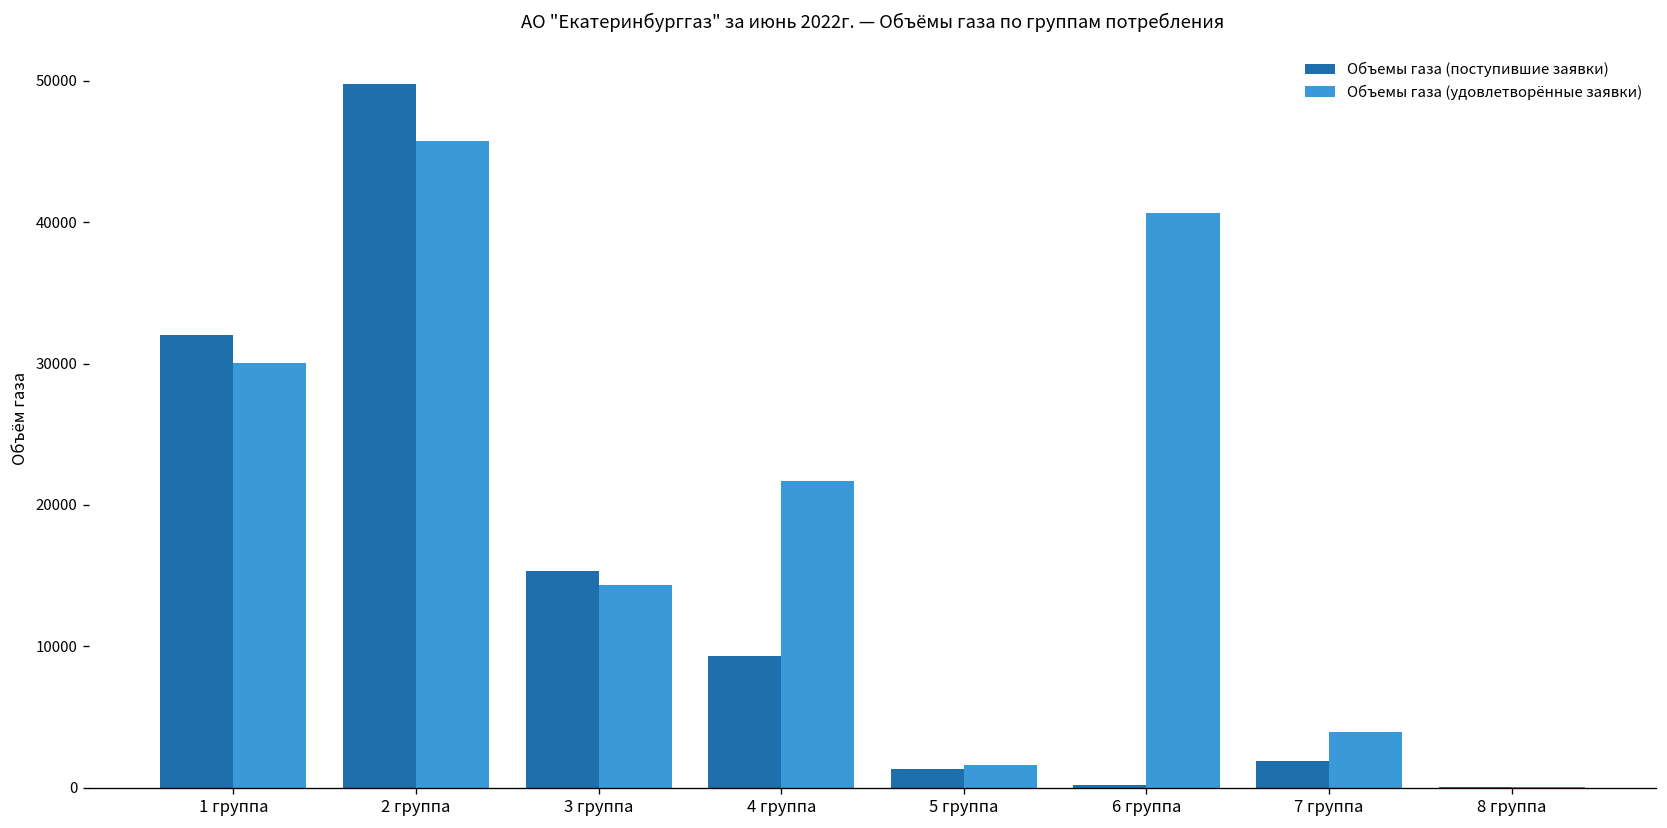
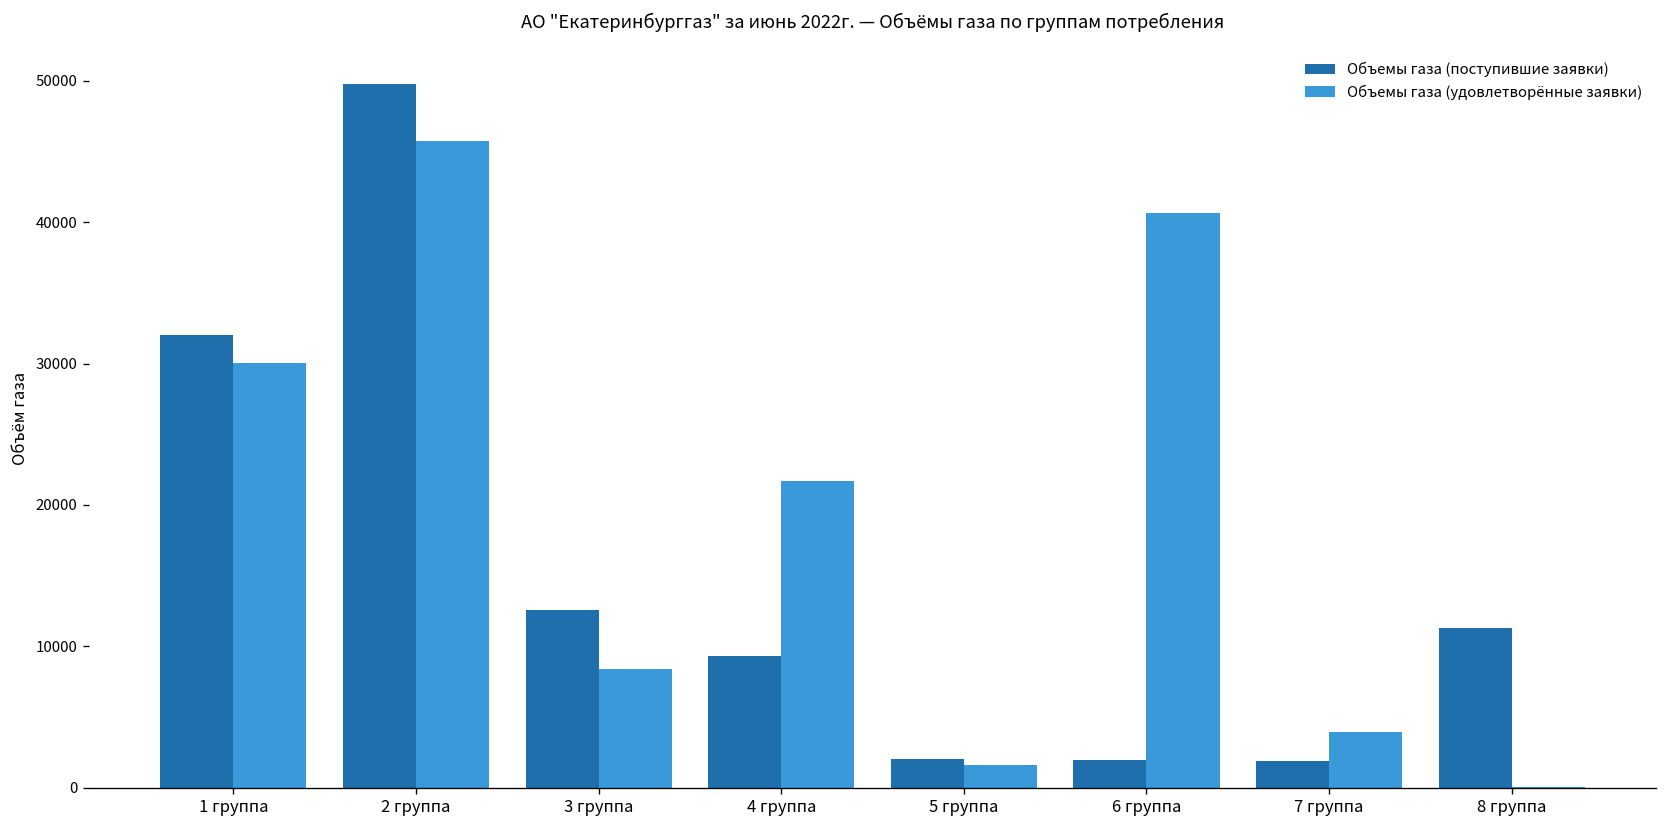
Объемы газа (поступившие заявки), 3 группа: 15300 -> 12500
Объемы газа (удовлетворённые заявки), 3 группа: 14300 -> 8400
Объемы газа (поступившие заявки), 5 группа: 1300 -> 2000
Объемы газа (поступившие заявки), 6 группа: 200 -> 1900
Объемы газа (поступившие заявки), 8 группа: 0 -> 11300
